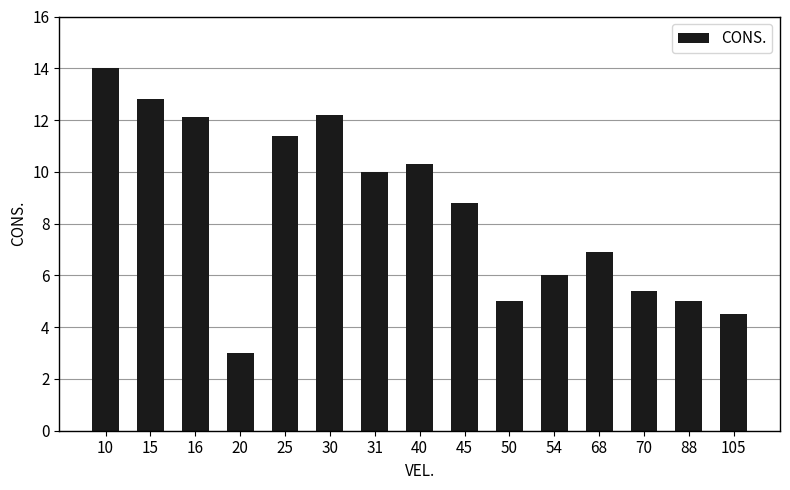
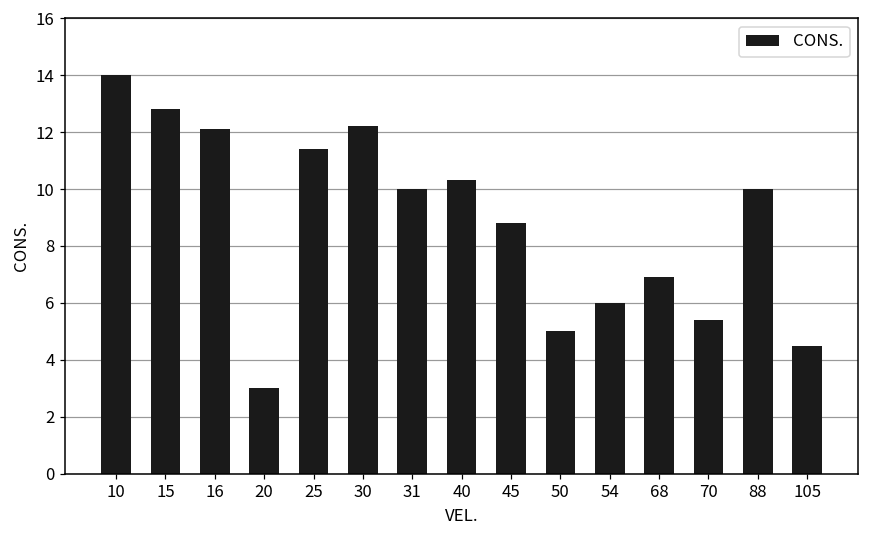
88: 5 -> 10
